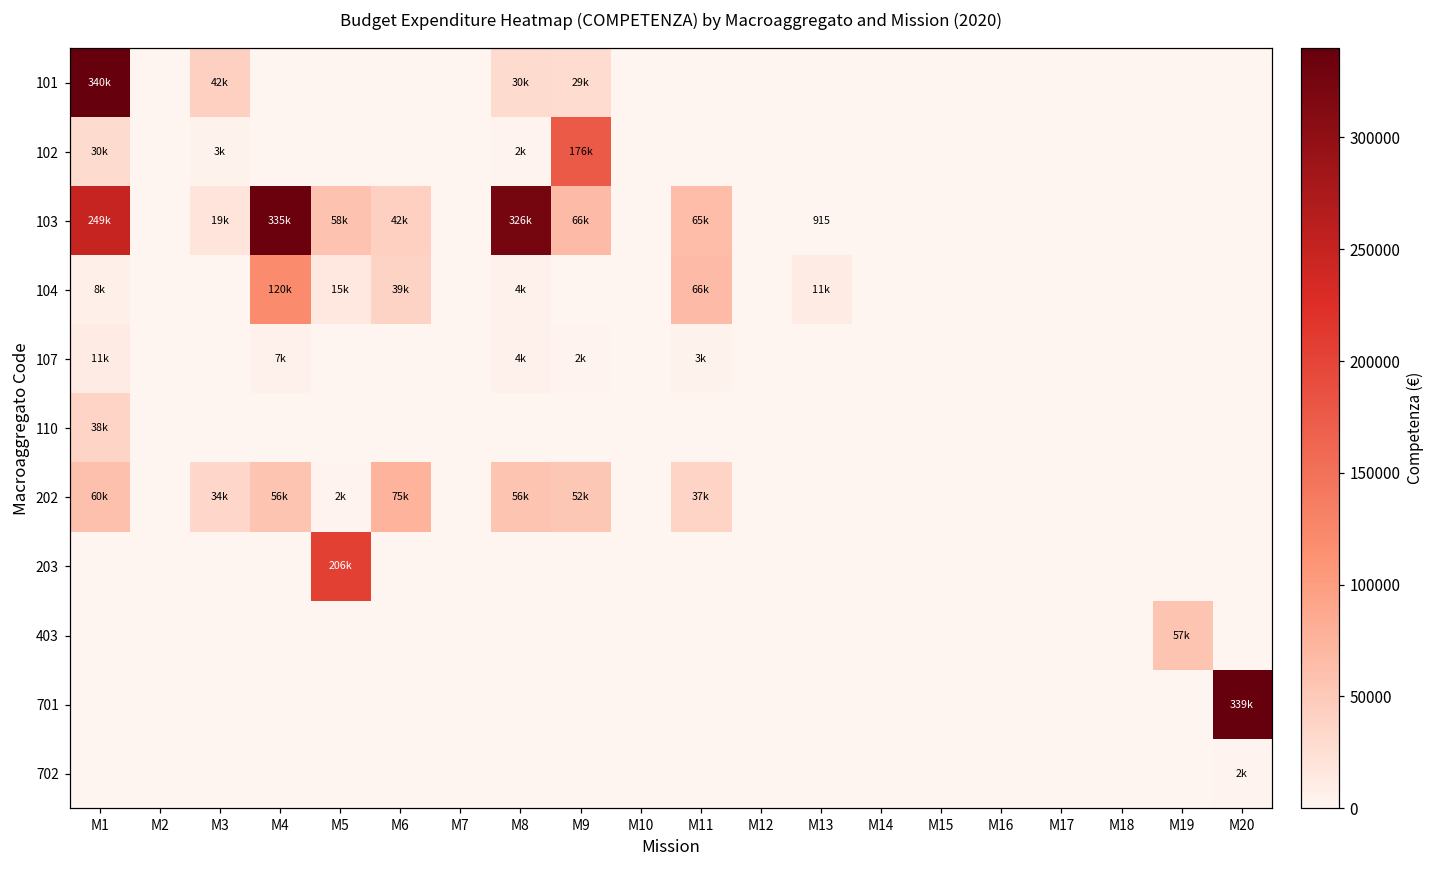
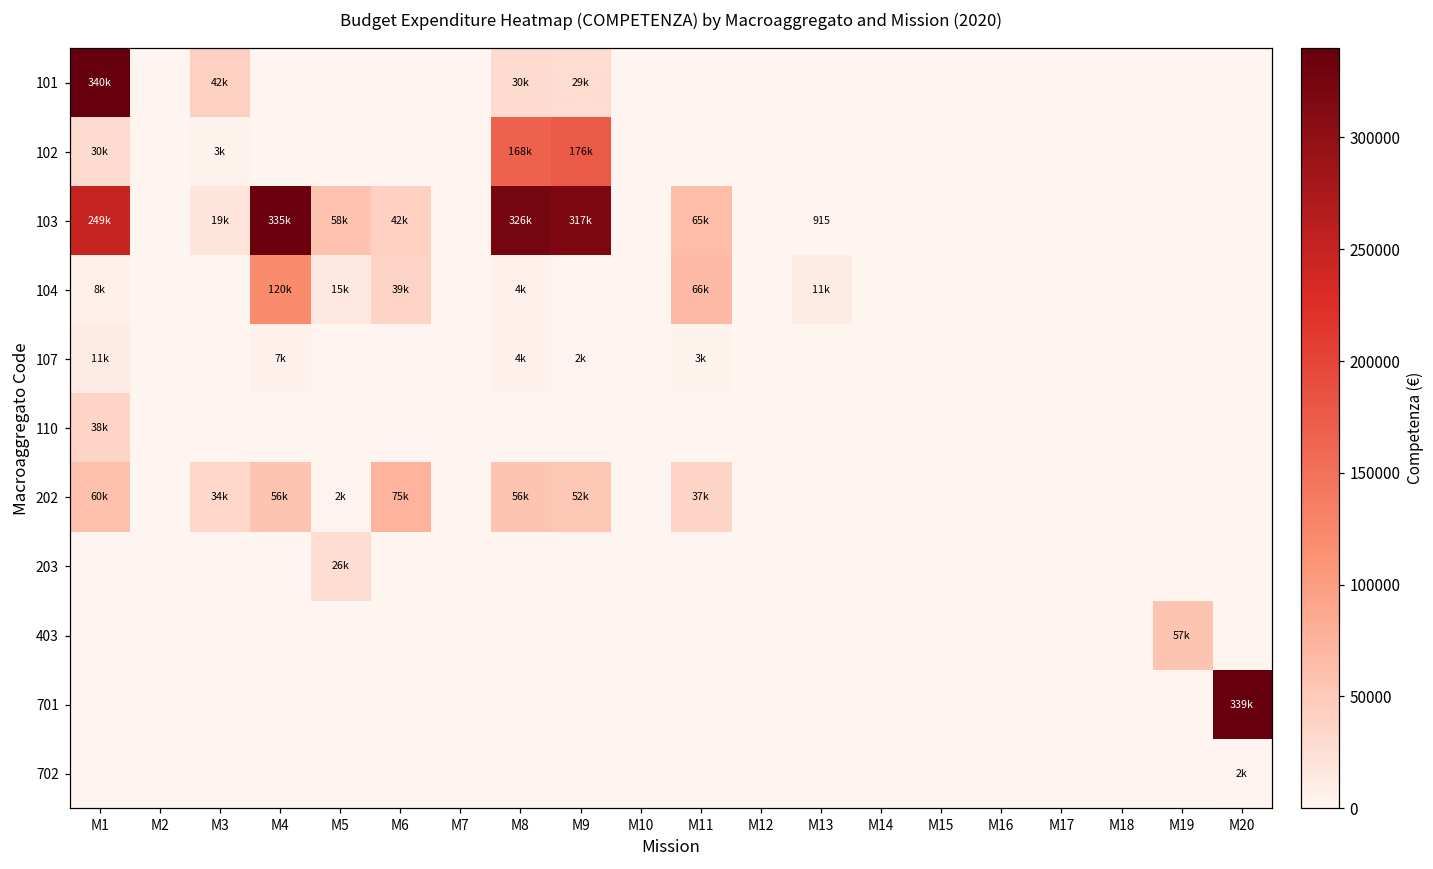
102, M8: 2k -> 168k
103, M9: 66k -> 317k
203, M5: 206k -> 26k
